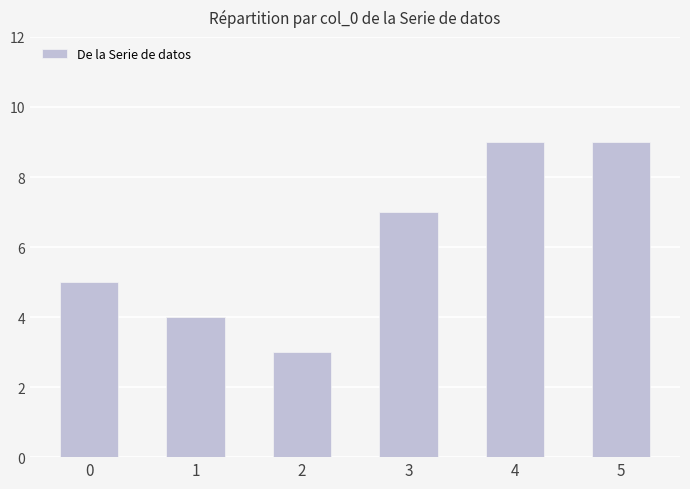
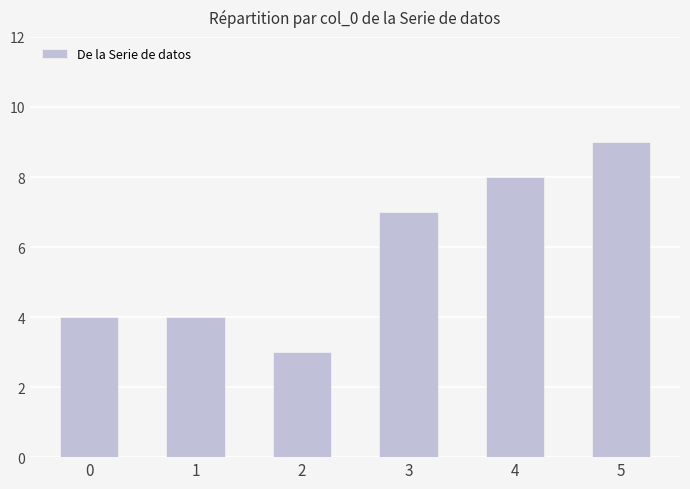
0: 5 -> 4
4: 9 -> 8
